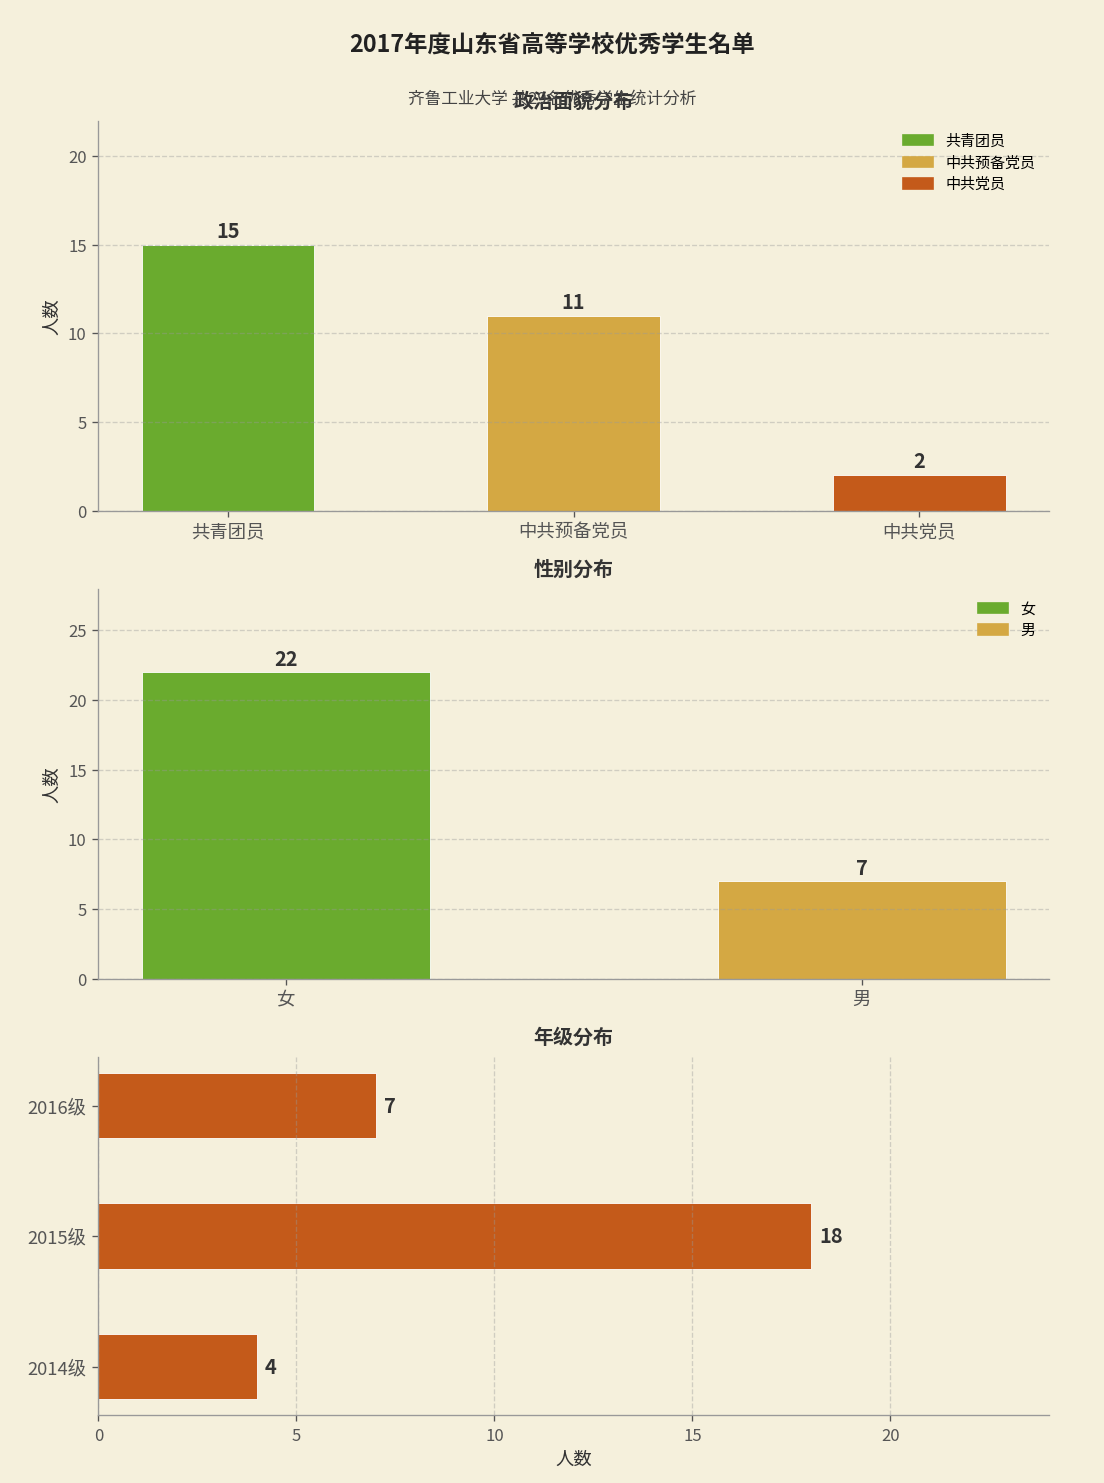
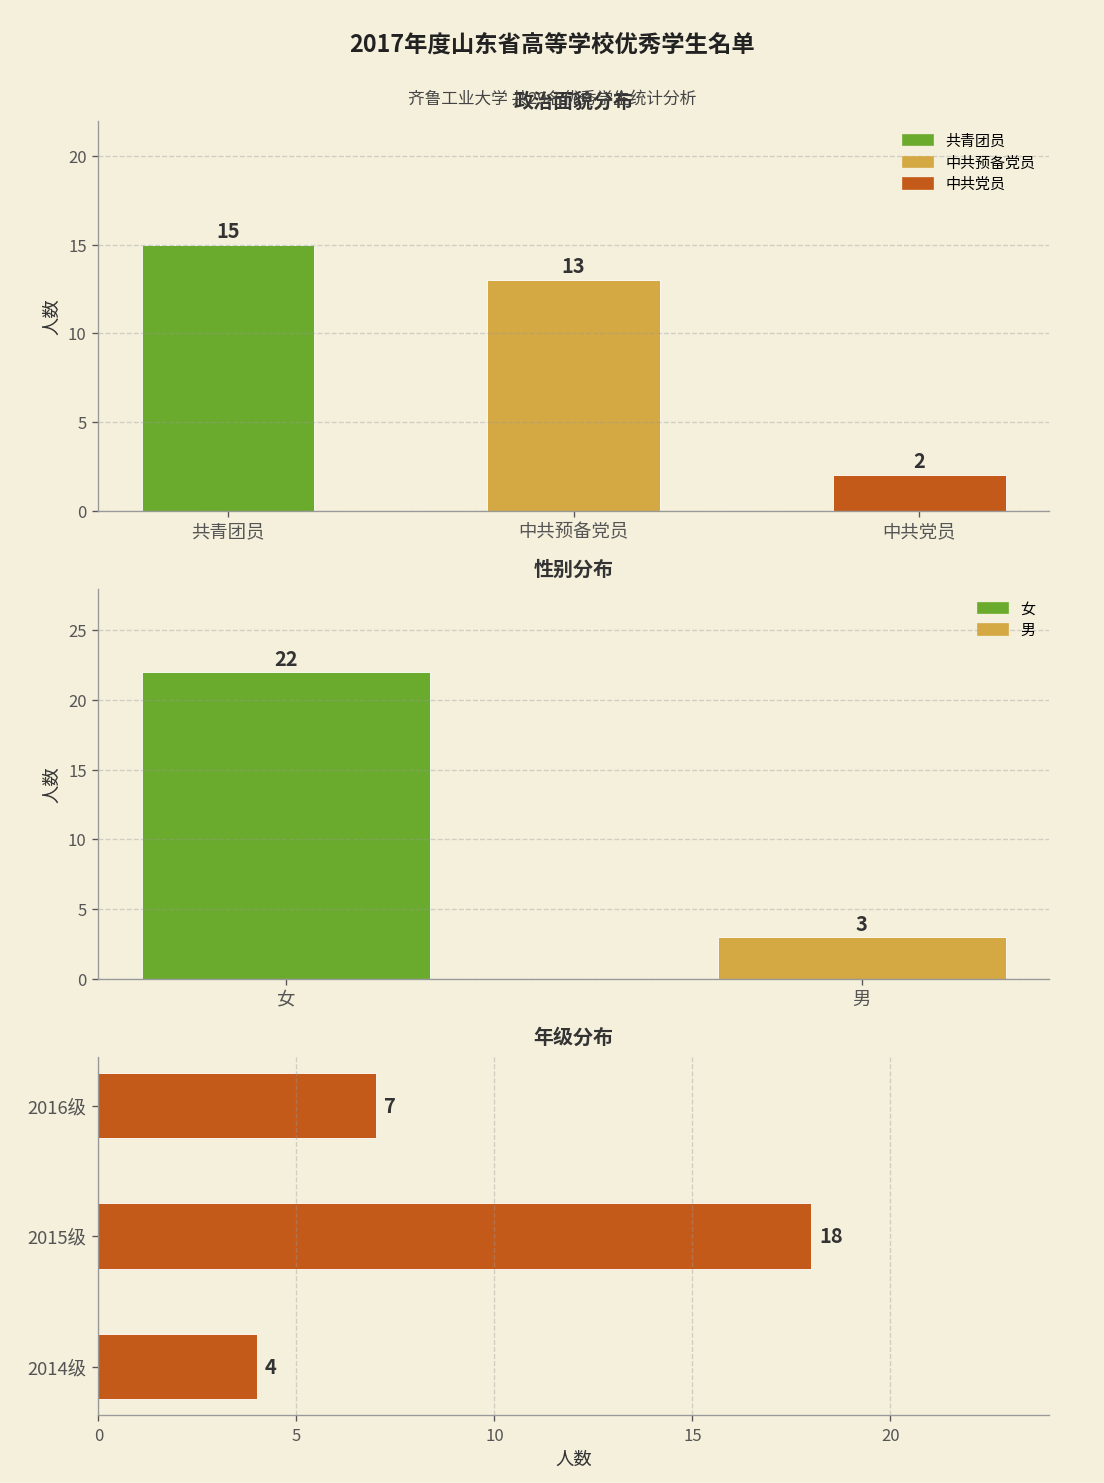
政治面貌分布, 中共预备党员: 11 -> 13
性别分布, 男: 7 -> 3
